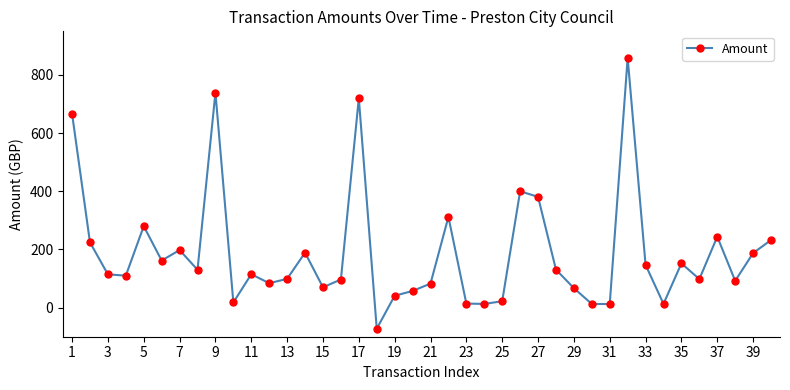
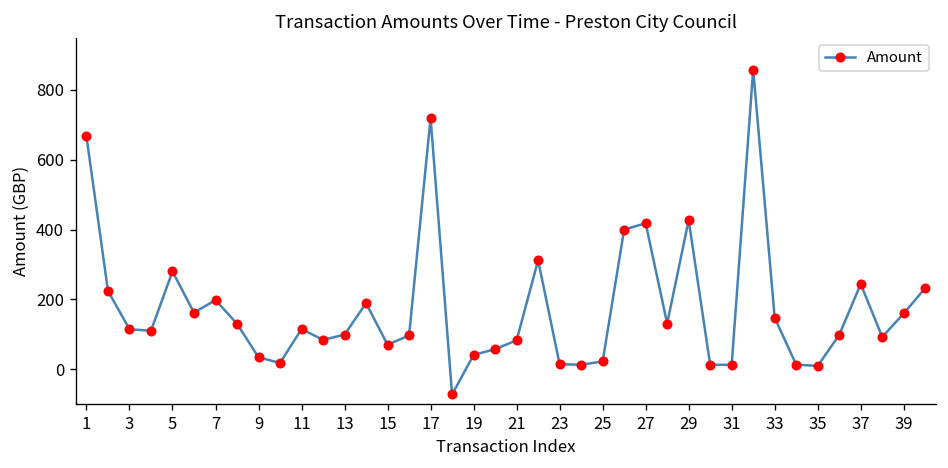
9: 740 -> 30
27: 380 -> 420
29: 70 -> 430
35: 150 -> 10
39: 190 -> 160
